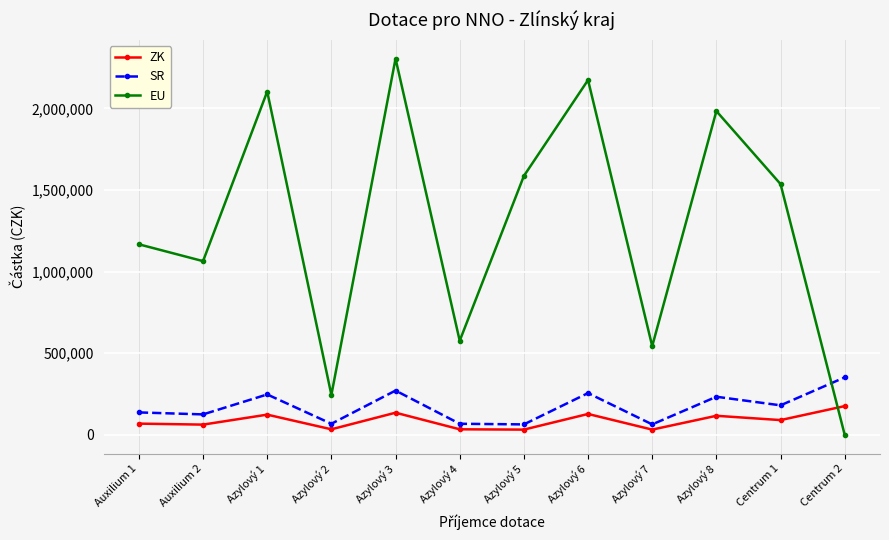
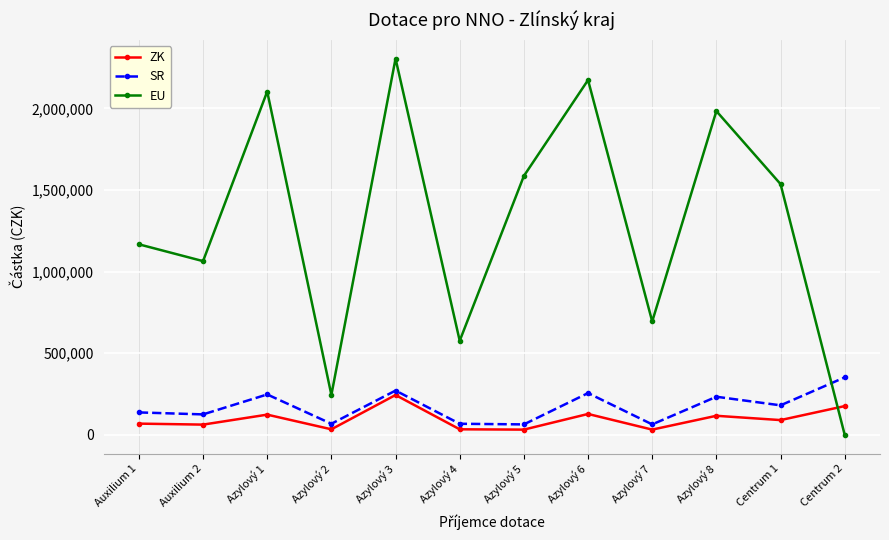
ZK, Azylový 3: 140,000 -> 240,000
EU, Azylový 7: 540,000 -> 690,000
